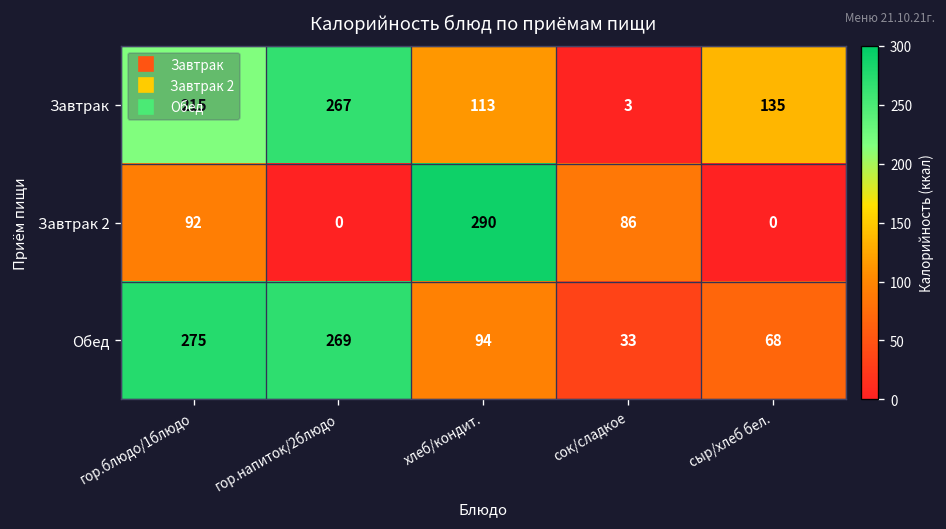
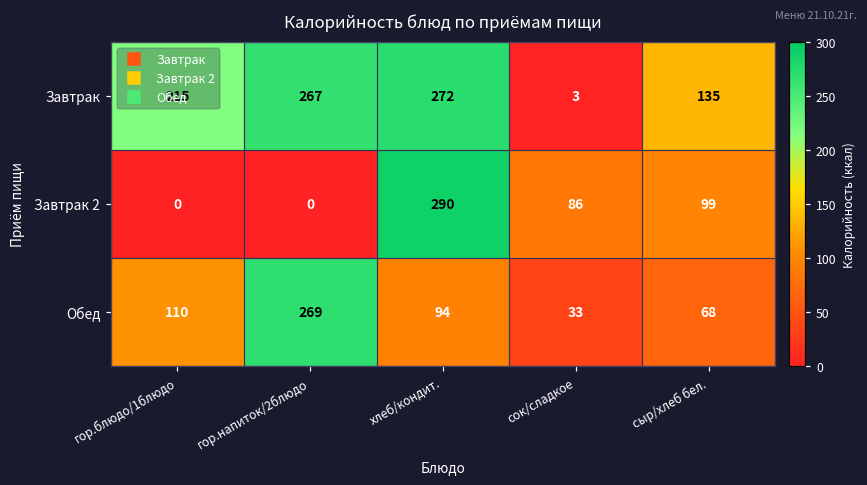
Завтрак, хлеб/кондит.: 113 -> 272
Завтрак 2, гор.блюдо/1блюдо: 92 -> 0
Завтрак 2, сыр/хлеб бел.: 0 -> 99
Обед, гор.блюдо/1блюдо: 275 -> 110
